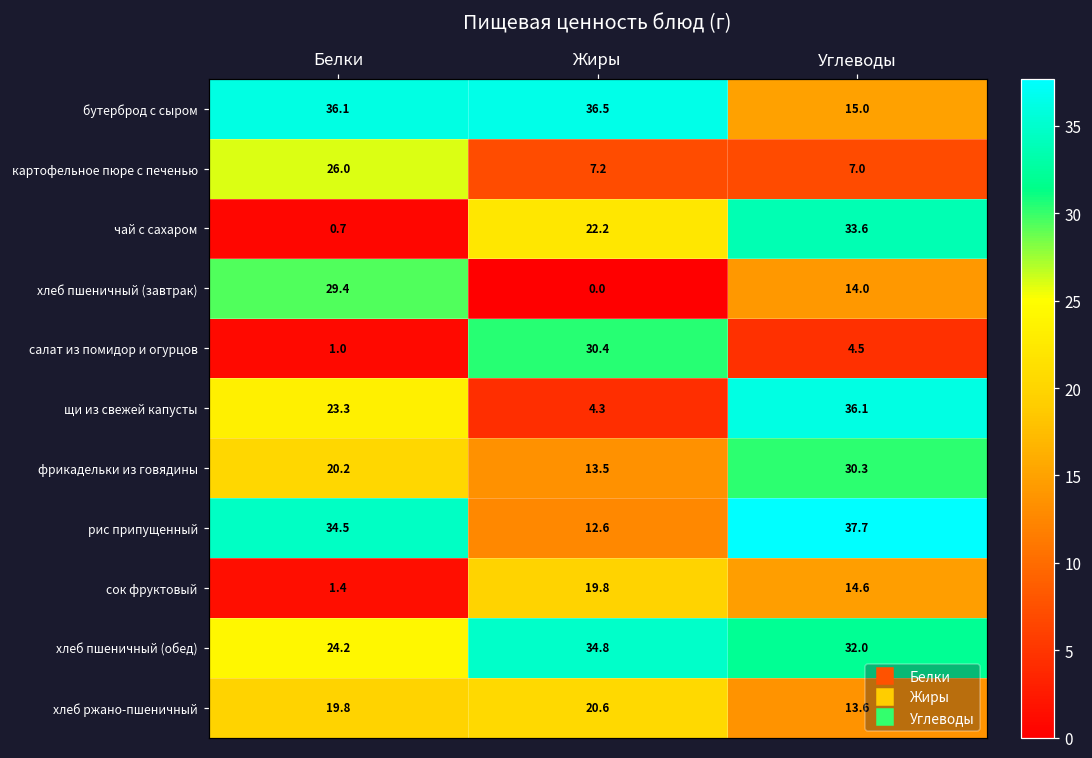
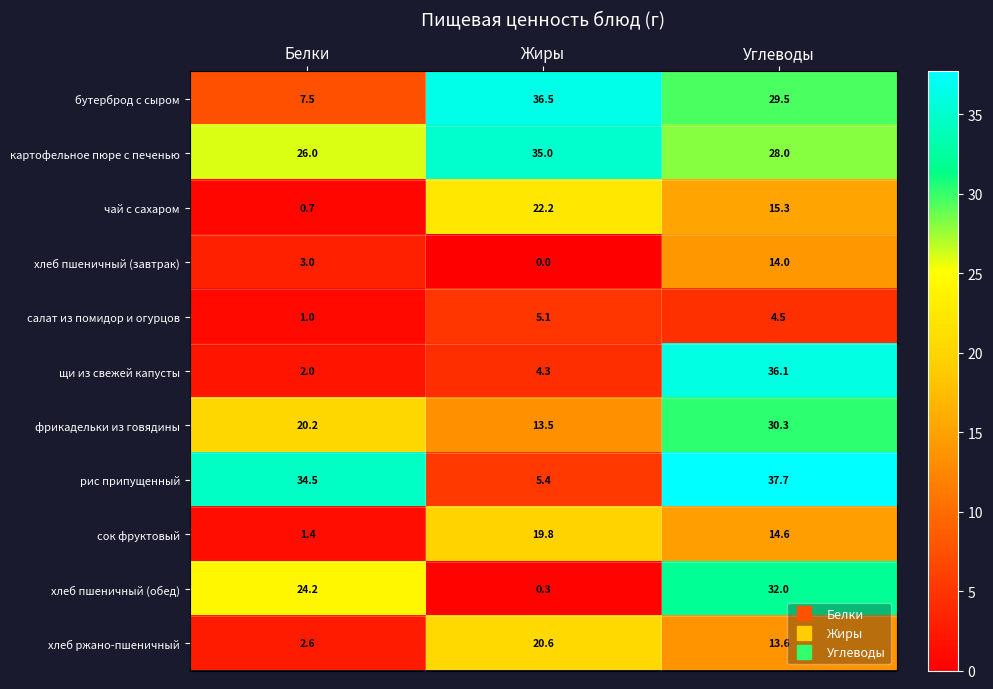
бутерброд с сыром, Белки: 36.1 -> 7.5
бутерброд с сыром, Углеводы: 15.0 -> 29.5
картофельное пюре с печенью, Жиры: 7.2 -> 35.0
картофельное пюре с печенью, Углеводы: 7.0 -> 28.0
чай с сахаром, Углеводы: 33.6 -> 15.3
хлеб пшеничный (завтрак), Белки: 29.4 -> 3.0
салат из помидор и огурцов, Жиры: 30.4 -> 5.1
щи из свежей капусты, Белки: 23.3 -> 2.0
рис припущенный, Жиры: 12.6 -> 5.4
хлеб пшеничный (обед), Жиры: 34.8 -> 0.3
хлеб ржано-пшеничный, Белки: 19.8 -> 2.6
